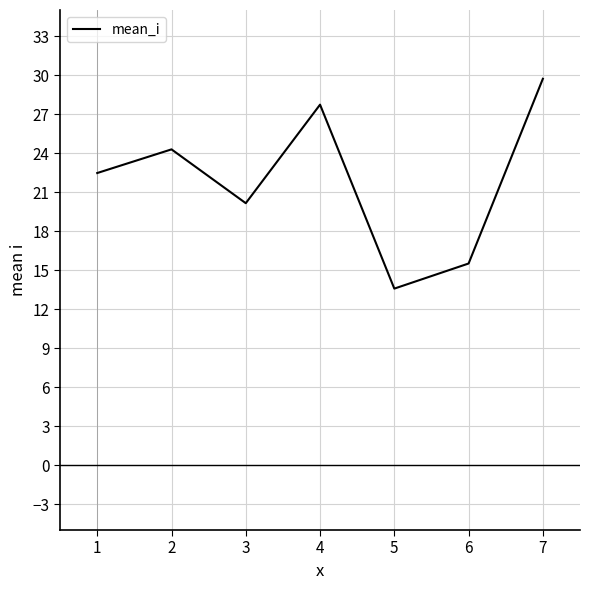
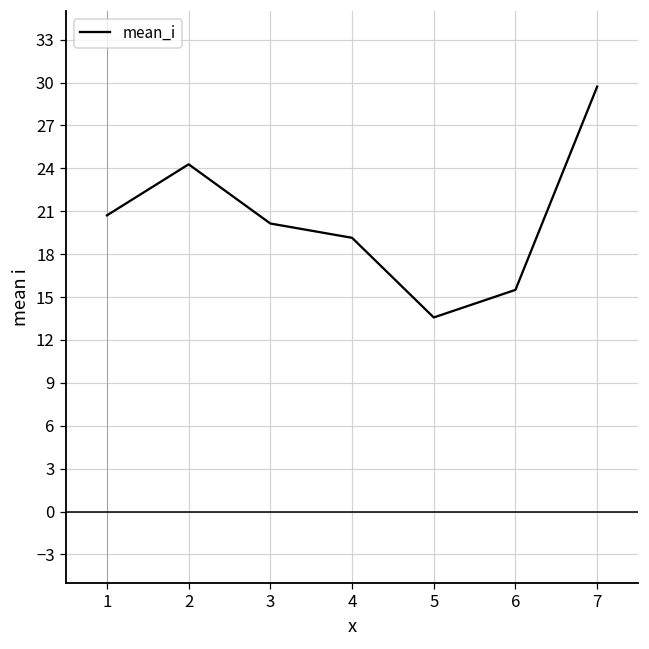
1: 22.5 -> 20.7
4: 27.7 -> 19.1
